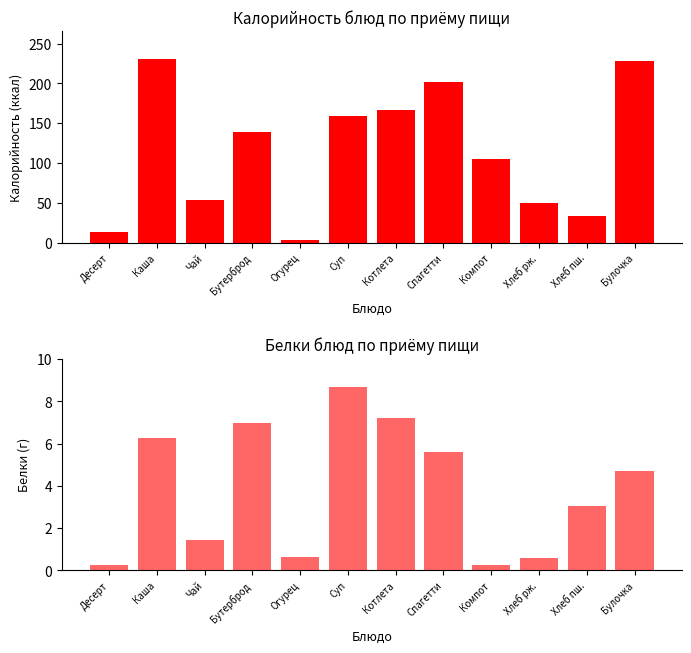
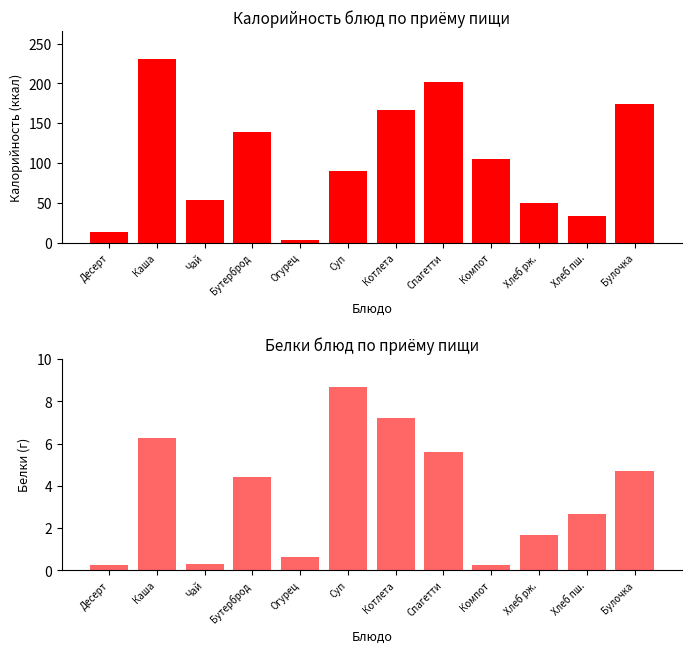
Калорийность блюд по приёму пищи, Суп: 160 -> 90
Калорийность блюд по приёму пищи, Булочка: 230 -> 170
Белки блюд по приёму пищи, Чай: 1.5 -> 0.3
Белки блюд по приёму пищи, Бутерброд: 7.0 -> 4.4
Белки блюд по приёму пищи, Хлеб рж.: 0.6 -> 1.7
Белки блюд по приёму пищи, Хлеб пш.: 3.1 -> 2.7
